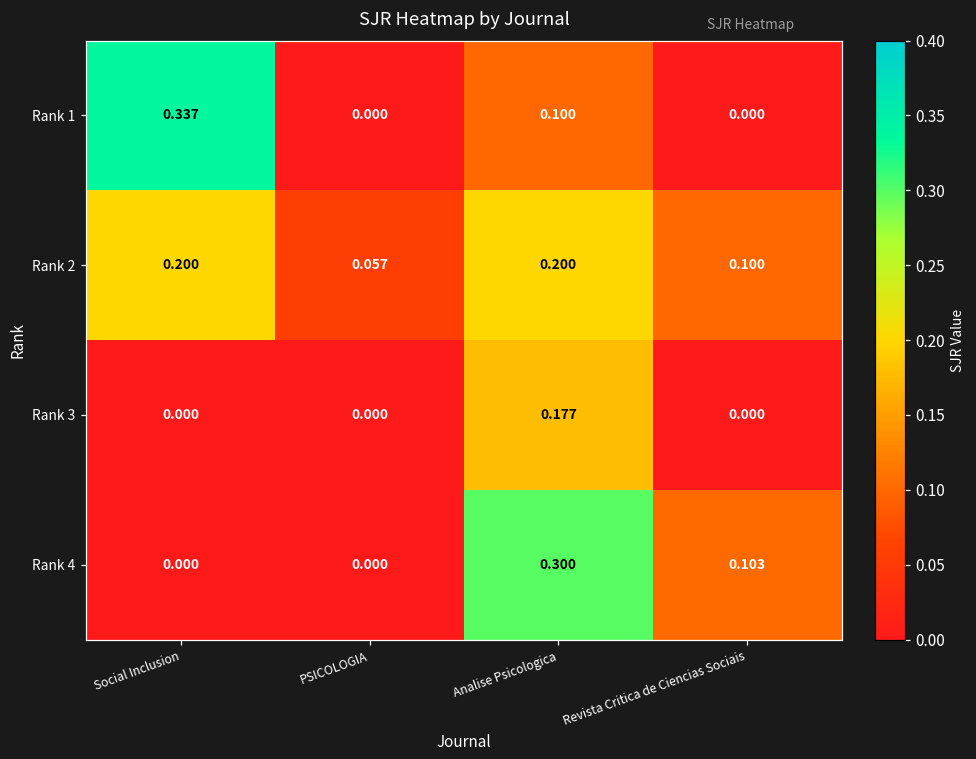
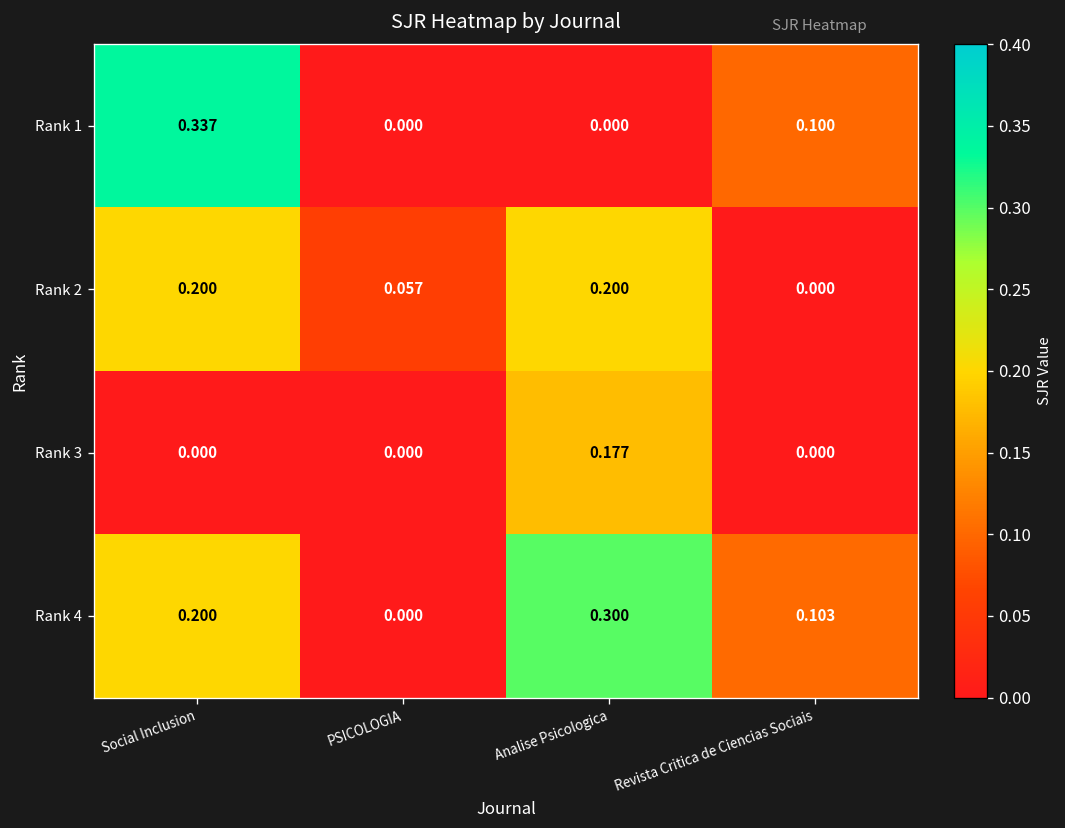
Rank 1, Analise Psicologica: 0.100 -> 0.000
Rank 1, Revista Critica de Ciencias Sociais: 0.000 -> 0.100
Rank 2, Revista Critica de Ciencias Sociais: 0.100 -> 0.000
Rank 4, Social Inclusion: 0.000 -> 0.200
